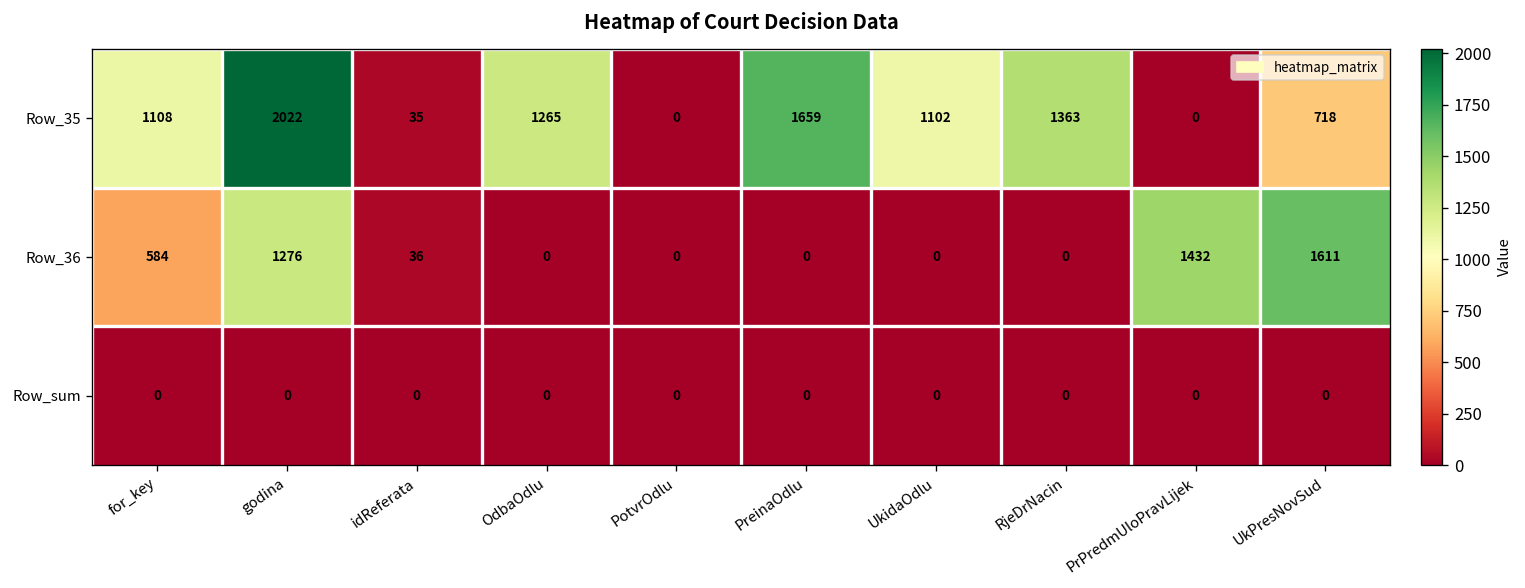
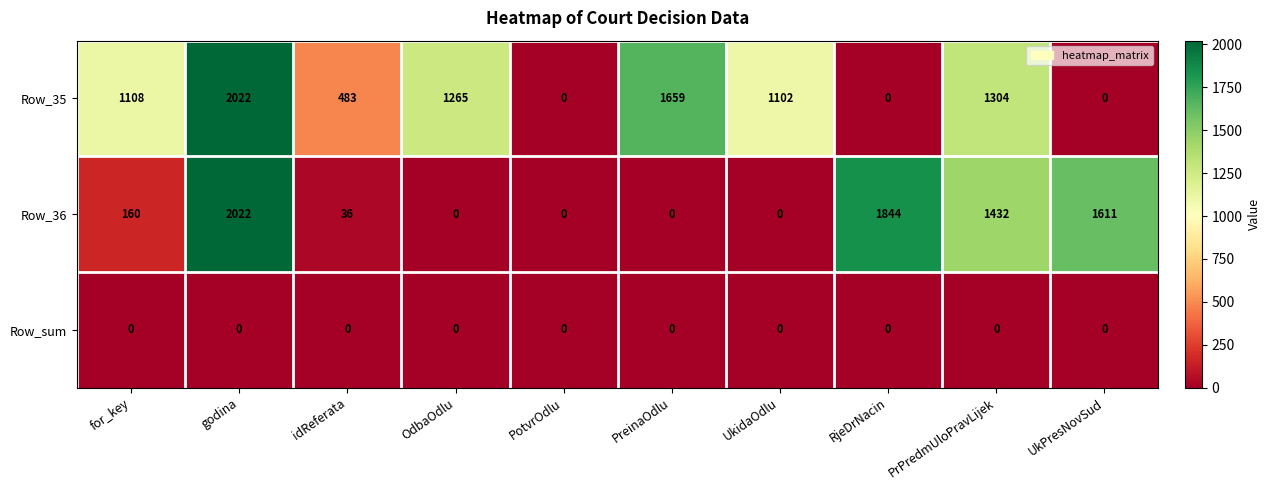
Row_35, idReferata: 35 -> 483
Row_35, RjeDrNacin: 1363 -> 0
Row_35, PrPredmUloPravLijek: 0 -> 1304
Row_35, UkPresNovSud: 718 -> 0
Row_36, for_key: 584 -> 160
Row_36, godina: 1276 -> 2022
Row_36, RjeDrNacin: 0 -> 1844
